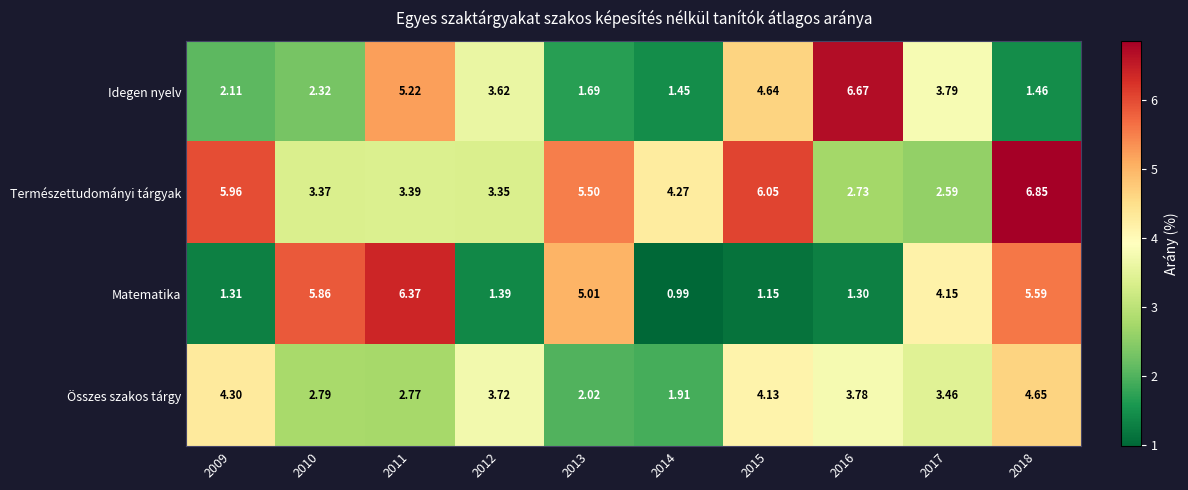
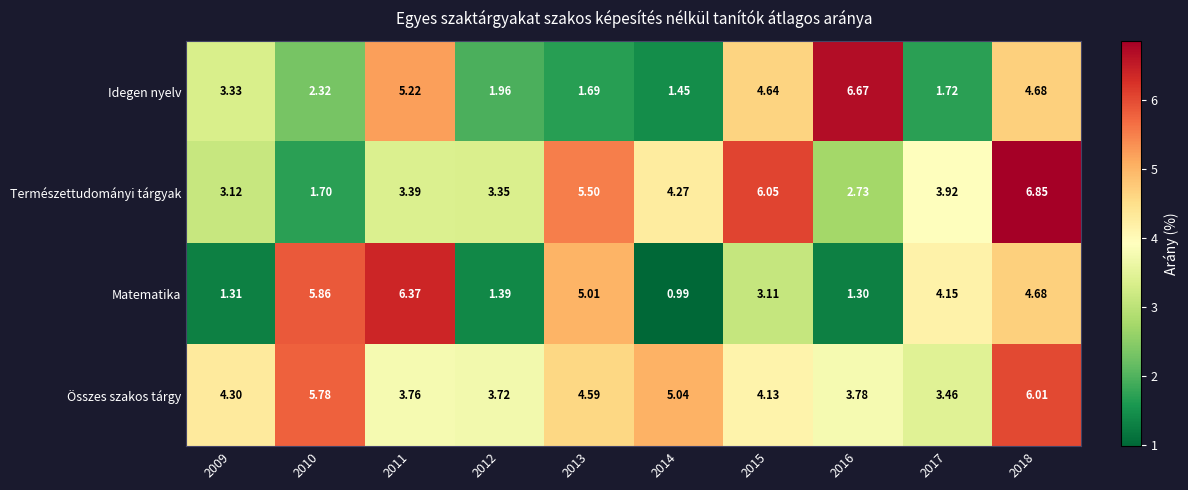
Idegen nyelv, 2009: 2.11 -> 3.33
Idegen nyelv, 2012: 3.62 -> 1.96
Idegen nyelv, 2017: 3.79 -> 1.72
Idegen nyelv, 2018: 1.46 -> 4.68
Természettudományi tárgyak, 2009: 5.96 -> 3.12
Természettudományi tárgyak, 2010: 3.37 -> 1.70
Természettudományi tárgyak, 2017: 2.59 -> 3.92
Matematika, 2015: 1.15 -> 3.11
Matematika, 2018: 5.59 -> 4.68
Összes szakos tárgy, 2010: 2.79 -> 5.78
Összes szakos tárgy, 2011: 2.77 -> 3.76
Összes szakos tárgy, 2013: 2.02 -> 4.59
Összes szakos tárgy, 2014: 1.91 -> 5.04
Összes szakos tárgy, 2018: 4.65 -> 6.01
